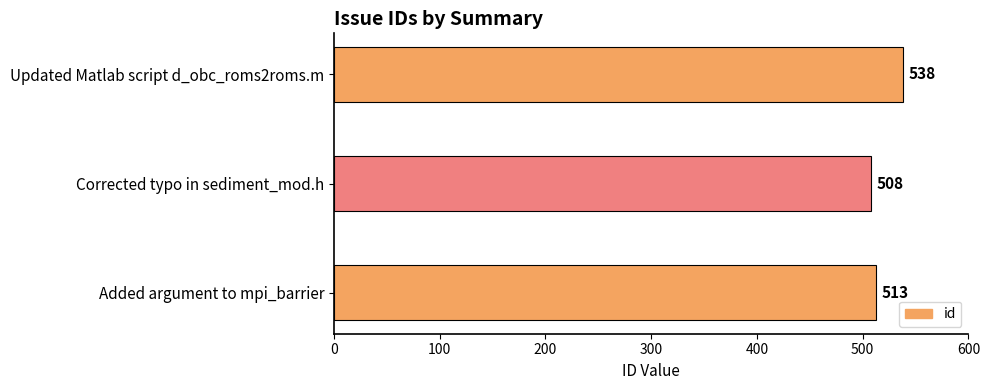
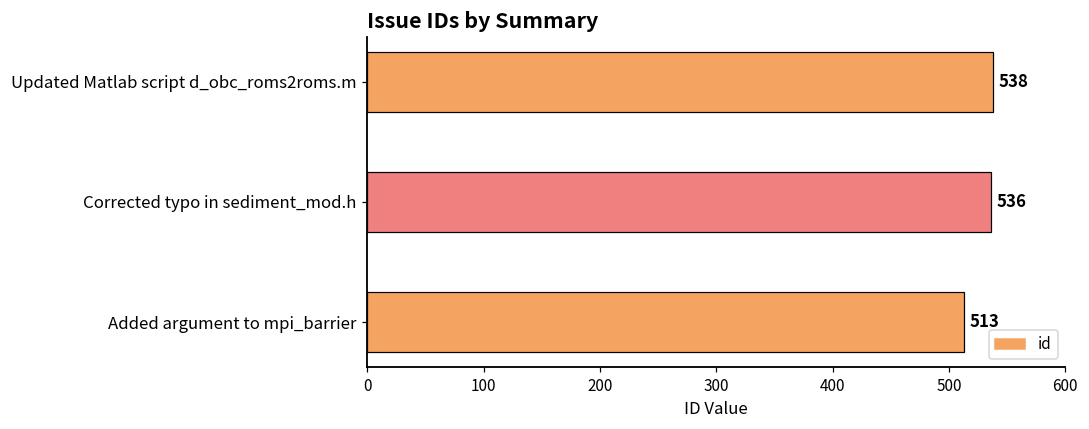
Corrected typo in sediment_mod.h: 508 -> 536
